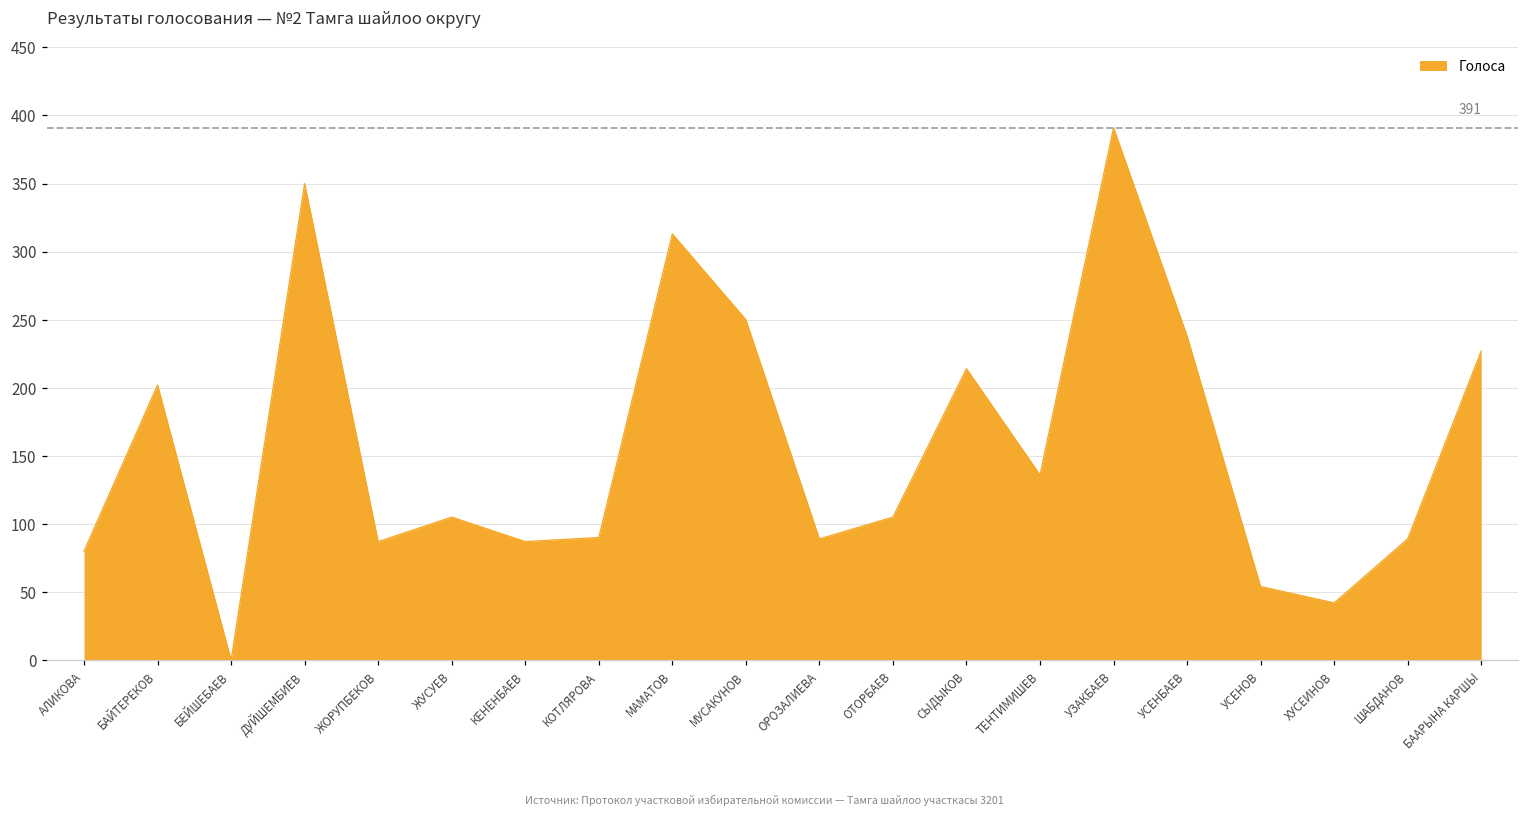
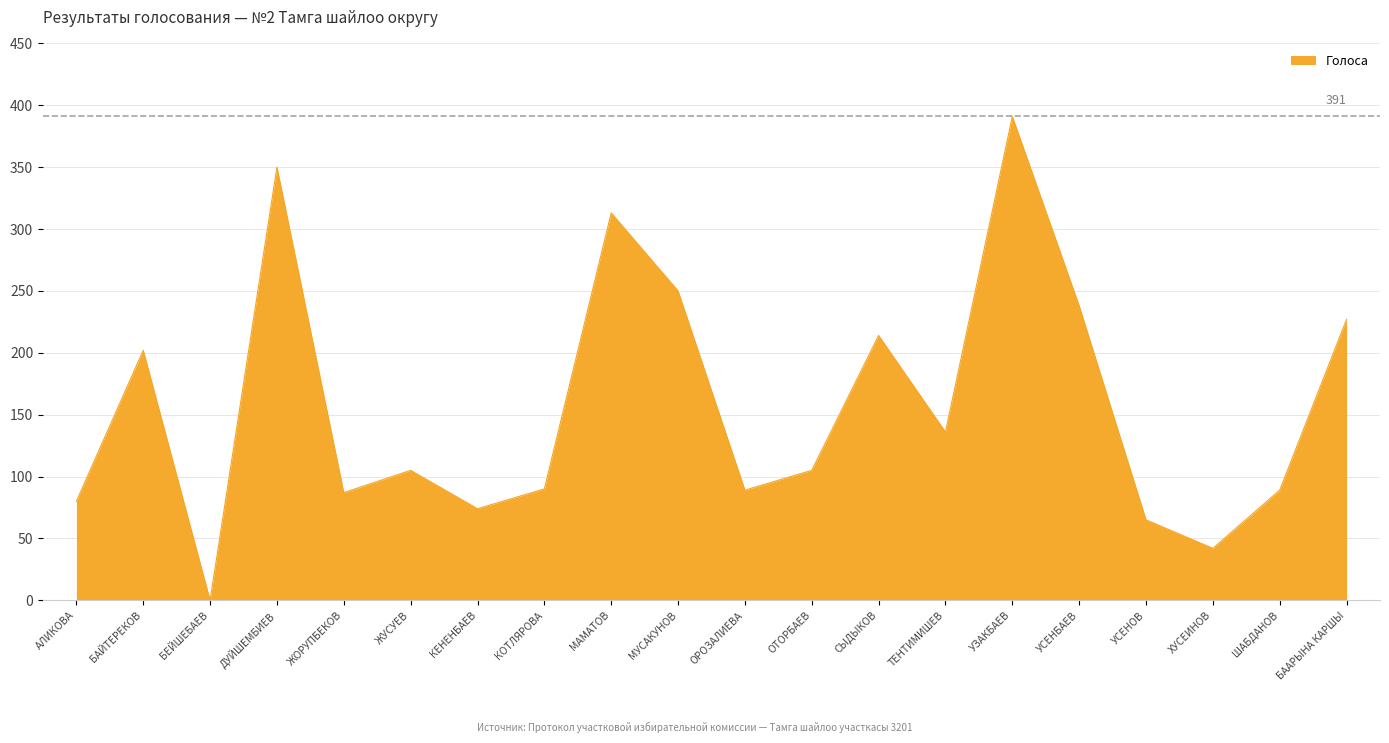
КЕНЕНБАЕВ: 87 -> 74
УСЕНОВ: 54 -> 65
